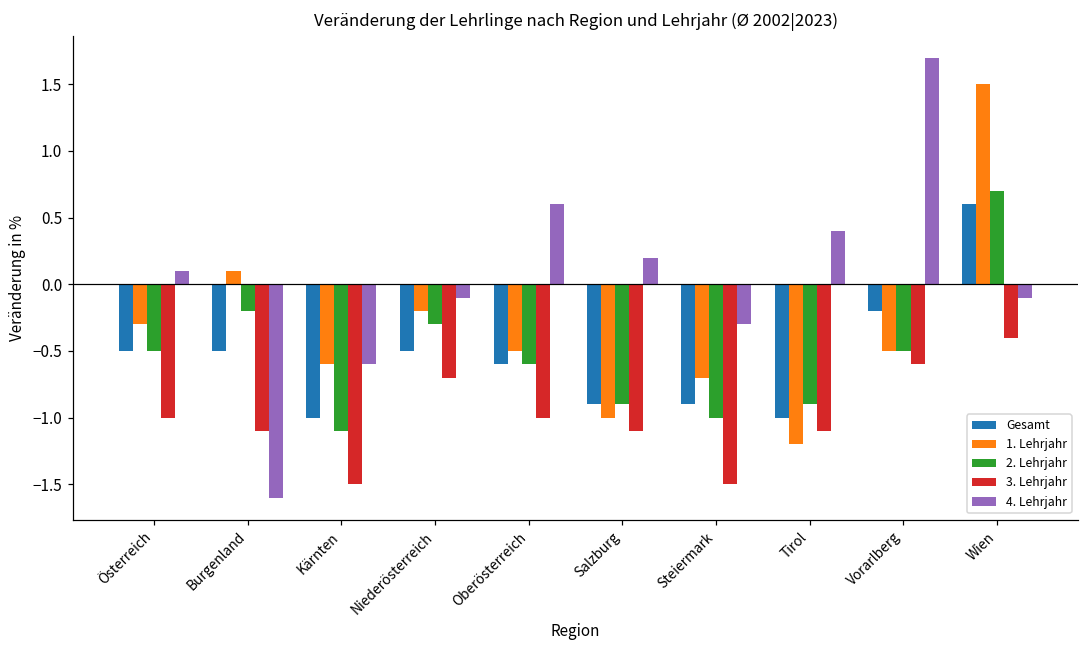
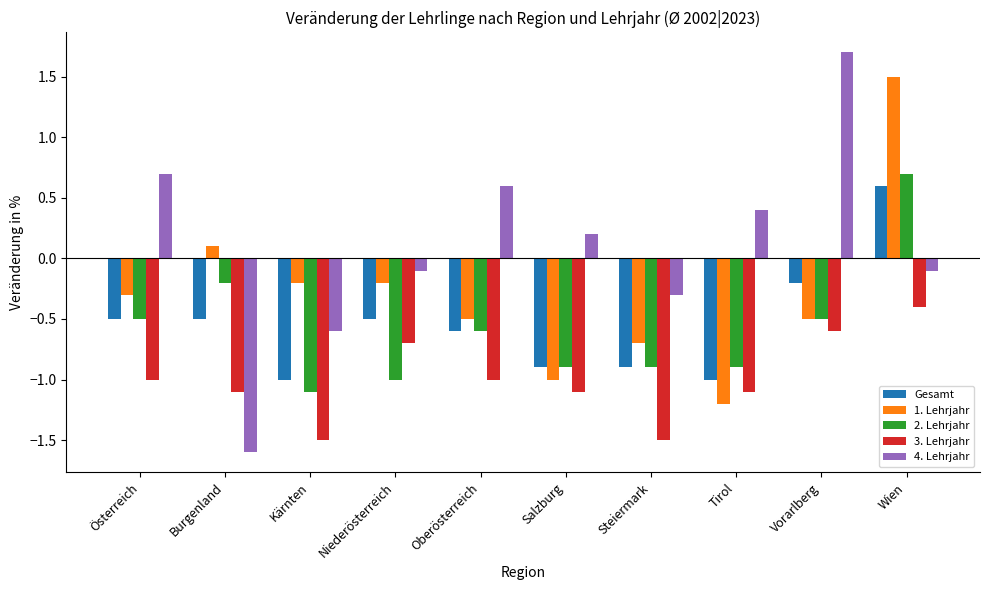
4. Lehrjahr, Österreich: 0.1 -> 0.7
1. Lehrjahr, Kärnten: -0.6 -> -0.2
2. Lehrjahr, Niederösterreich: -0.3 -> -1.0
2. Lehrjahr, Steiermark: -1.0 -> -0.9
